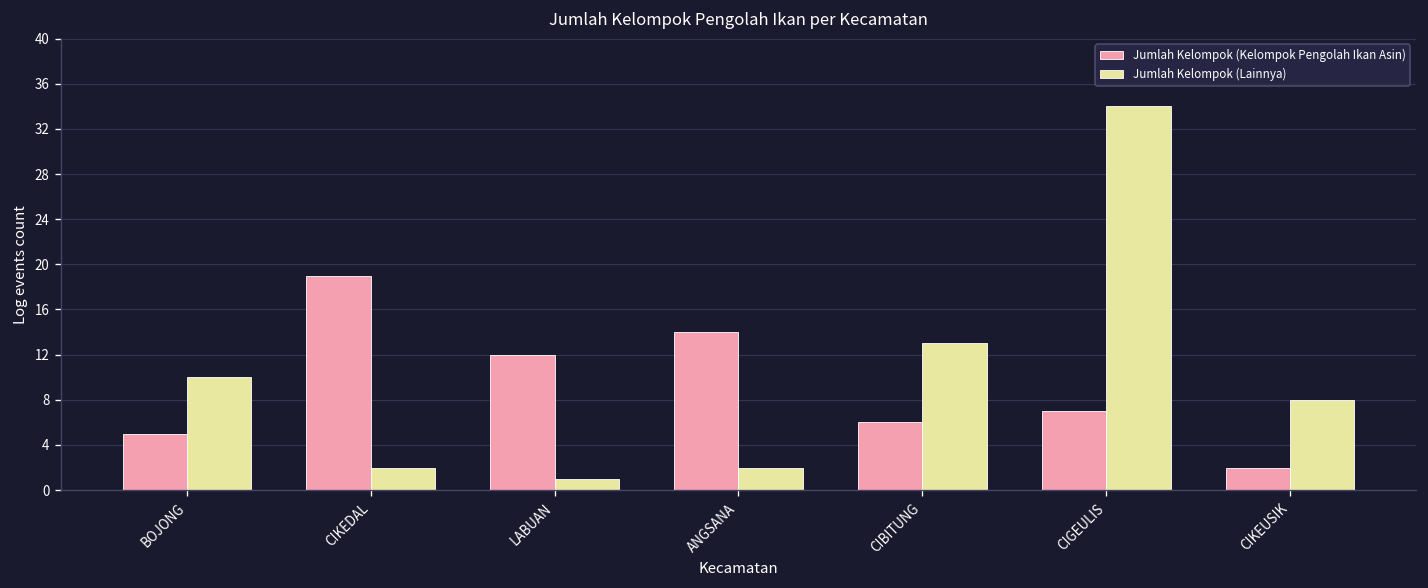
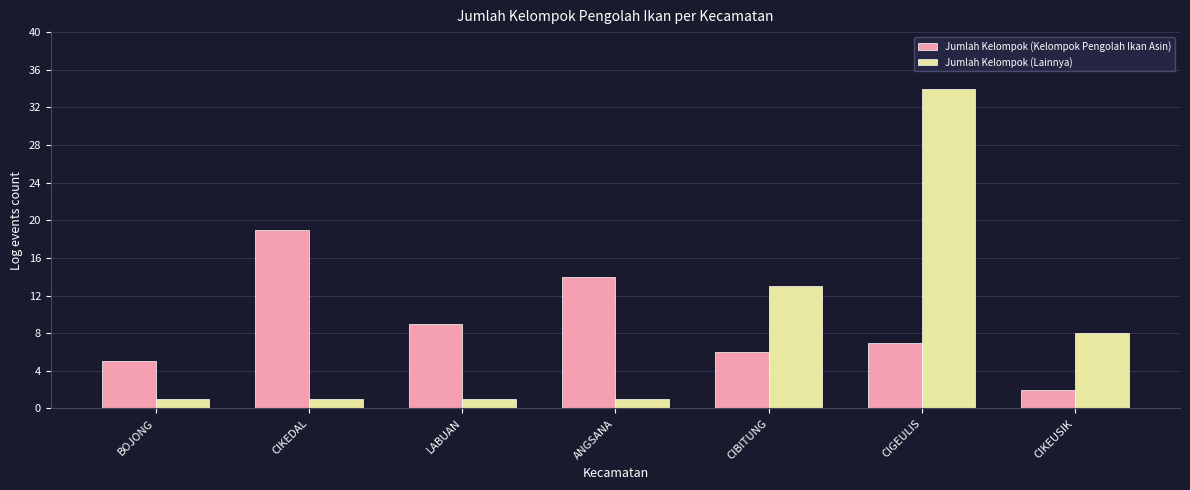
Jumlah Kelompok (Lainnya), BOJONG: 10 -> 1
Jumlah Kelompok (Lainnya), CIKEDAL: 2 -> 1
Jumlah Kelompok (Kelompok Pengolah Ikan Asin), LABUAN: 12 -> 9
Jumlah Kelompok (Lainnya), ANGSANA: 2 -> 1
